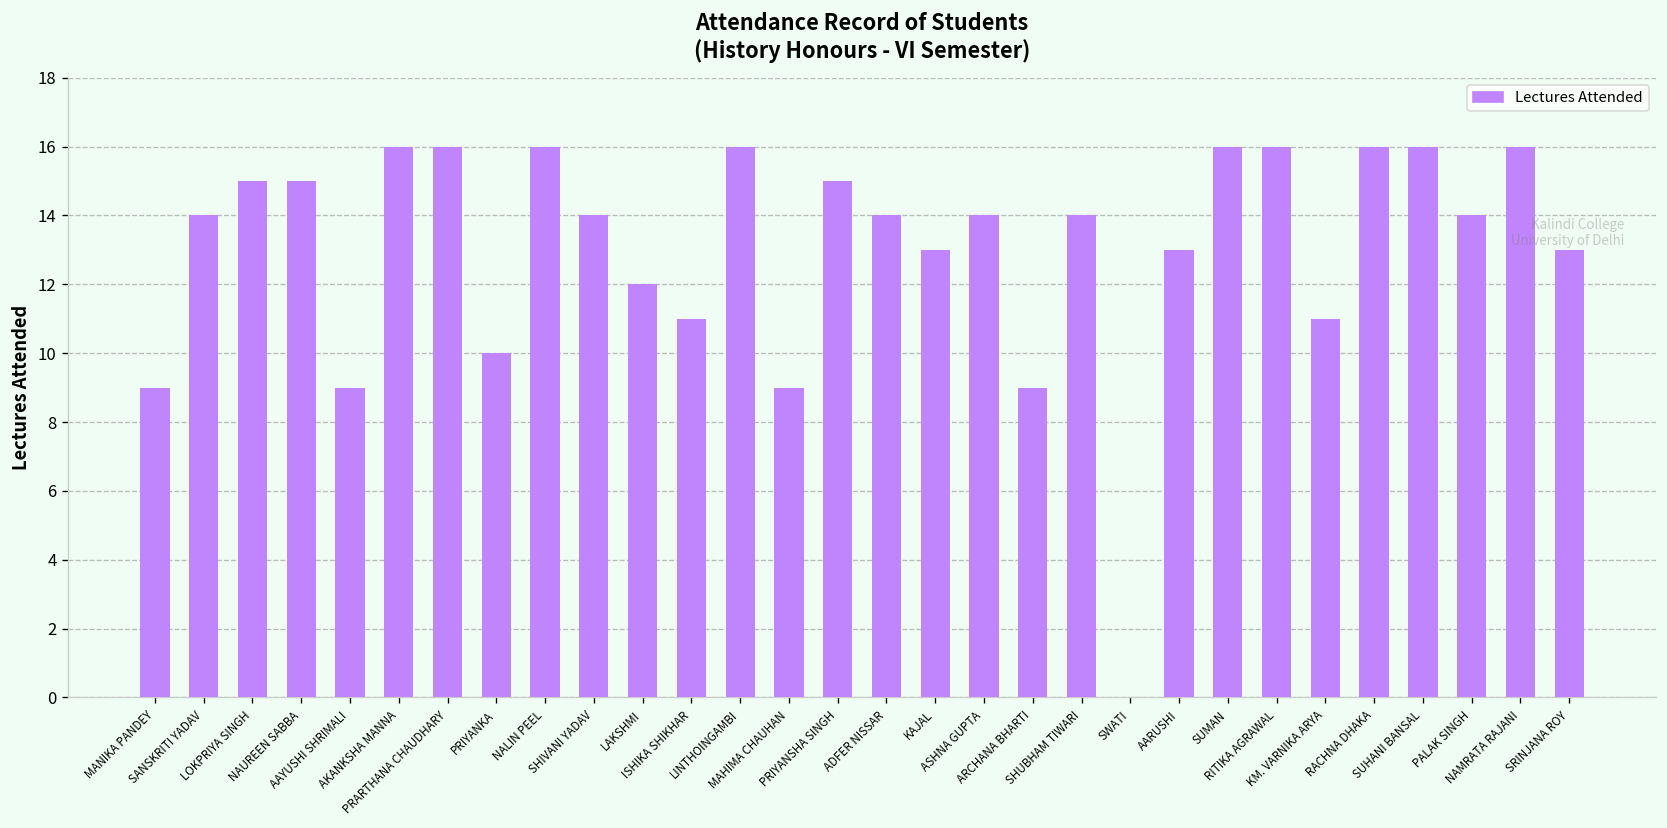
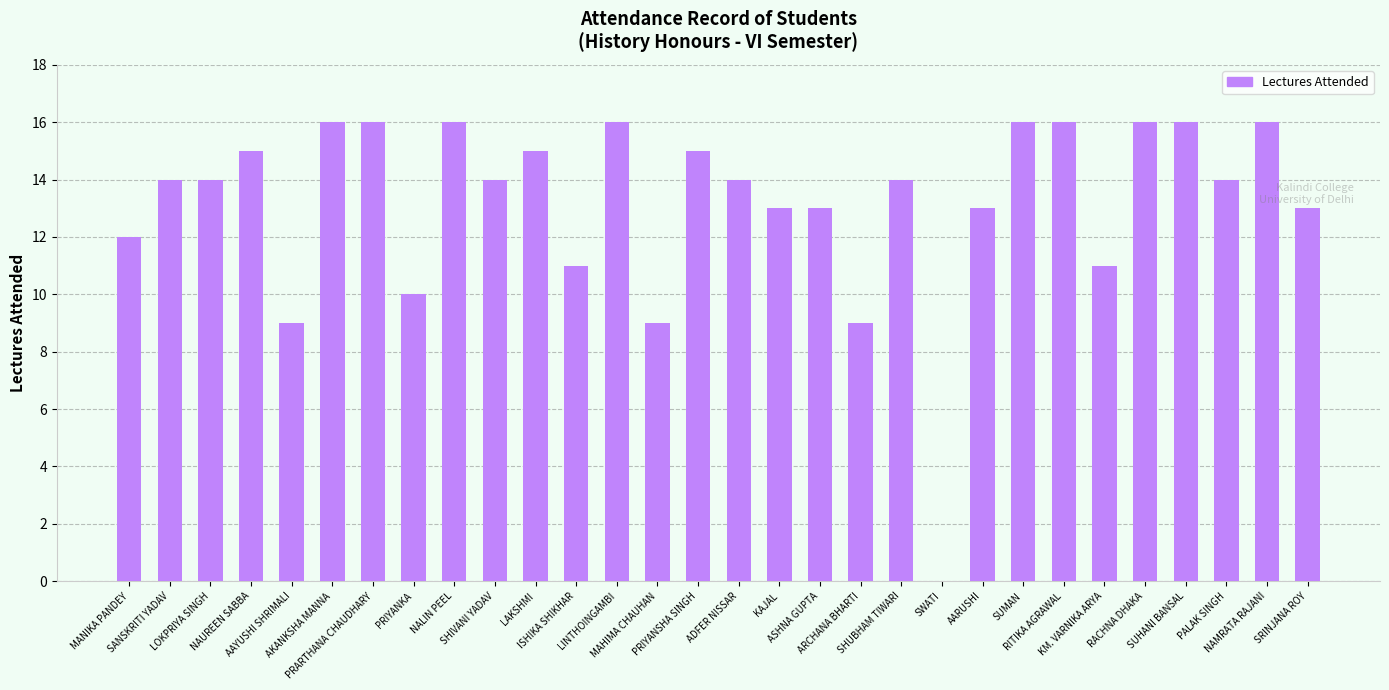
MANIKA PANDEY: 9 -> 12
LOKPRIYA SINGH: 15 -> 14
LAKSHMI: 12 -> 15
ASHNA GUPTA: 14 -> 13
